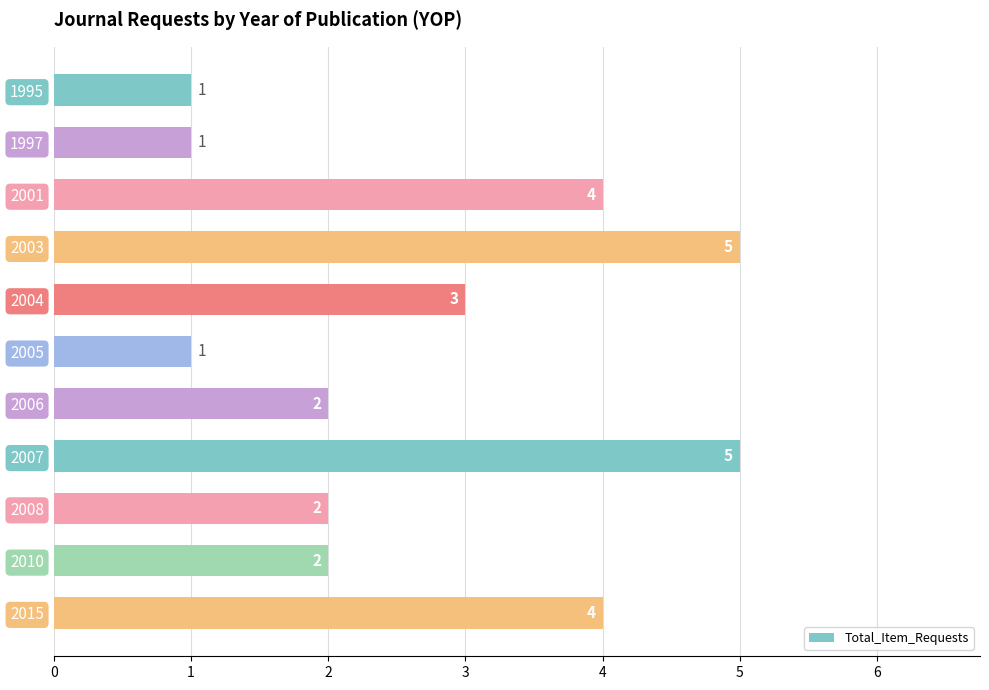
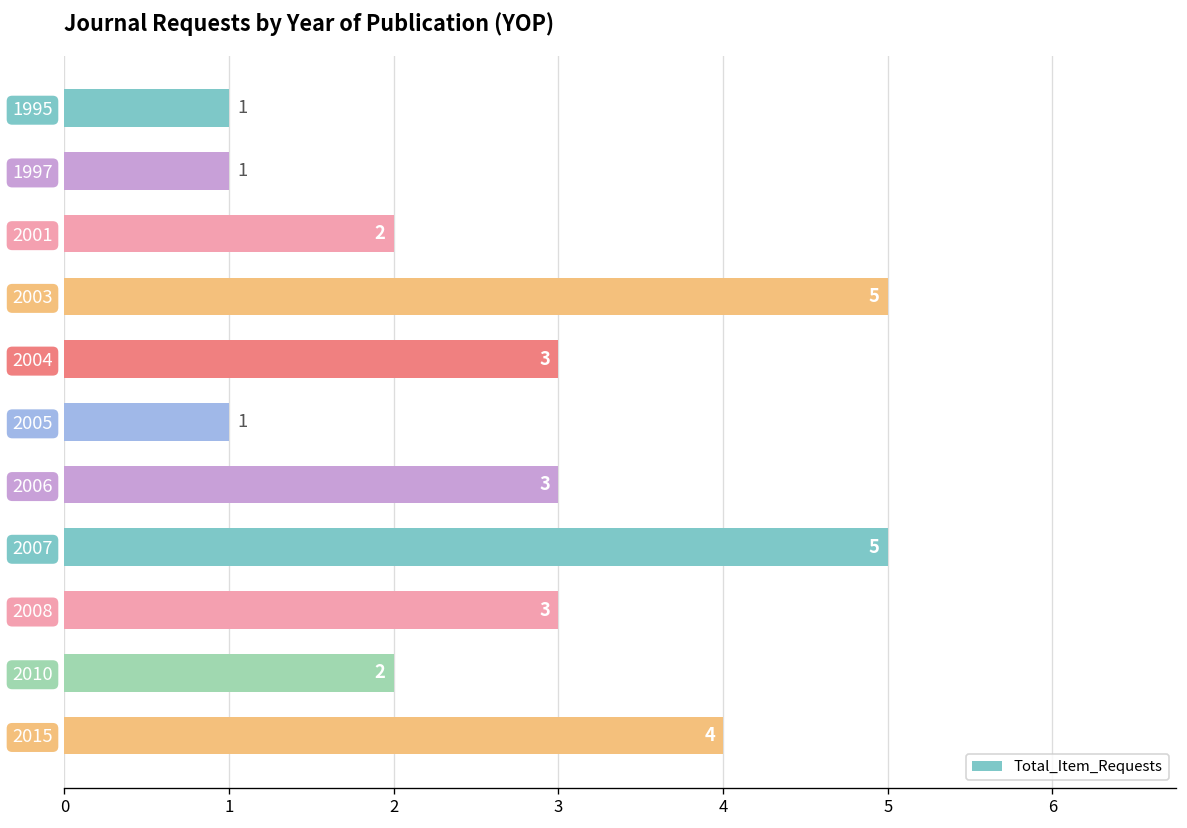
2001: 4 -> 2
2006: 2 -> 3
2008: 2 -> 3
